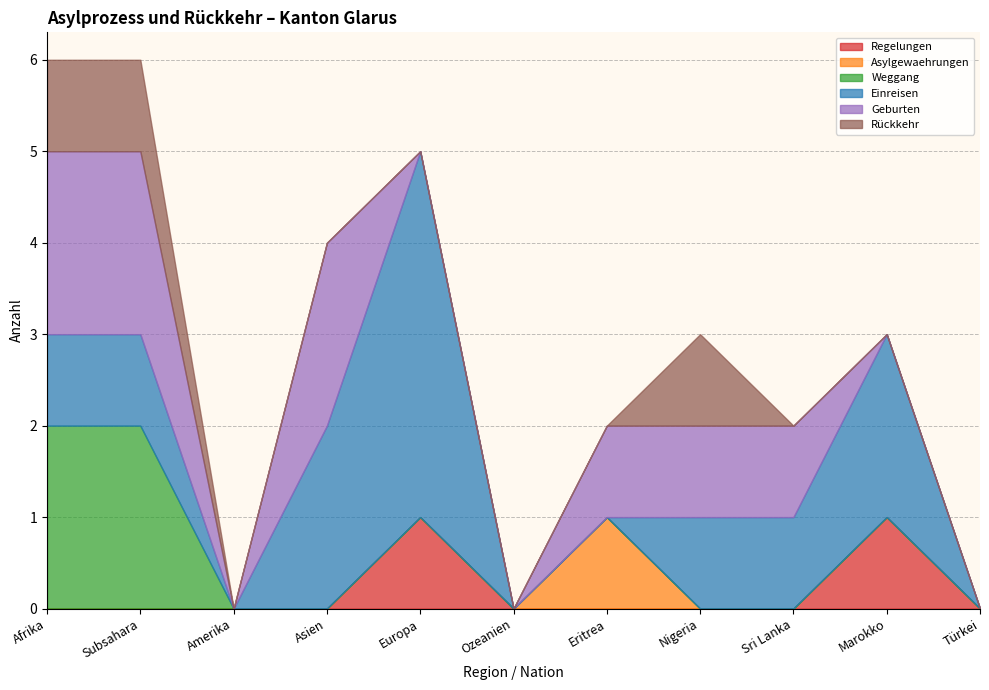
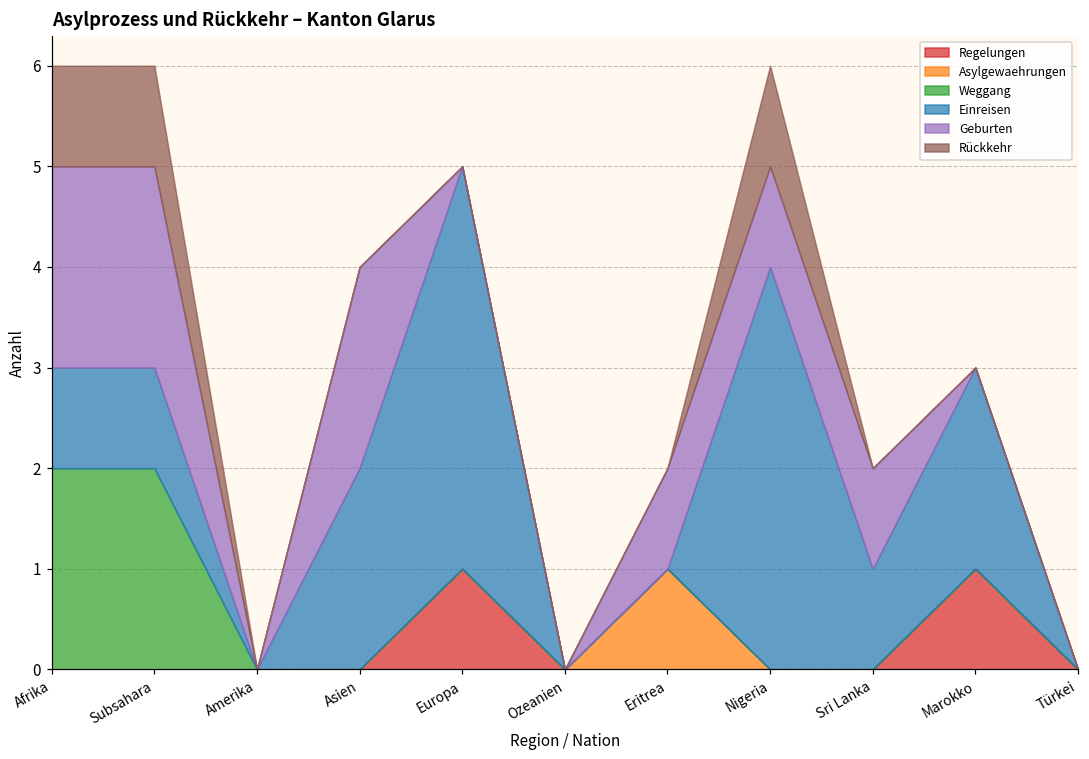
Einreisen, Nigeria: 1 -> 4
